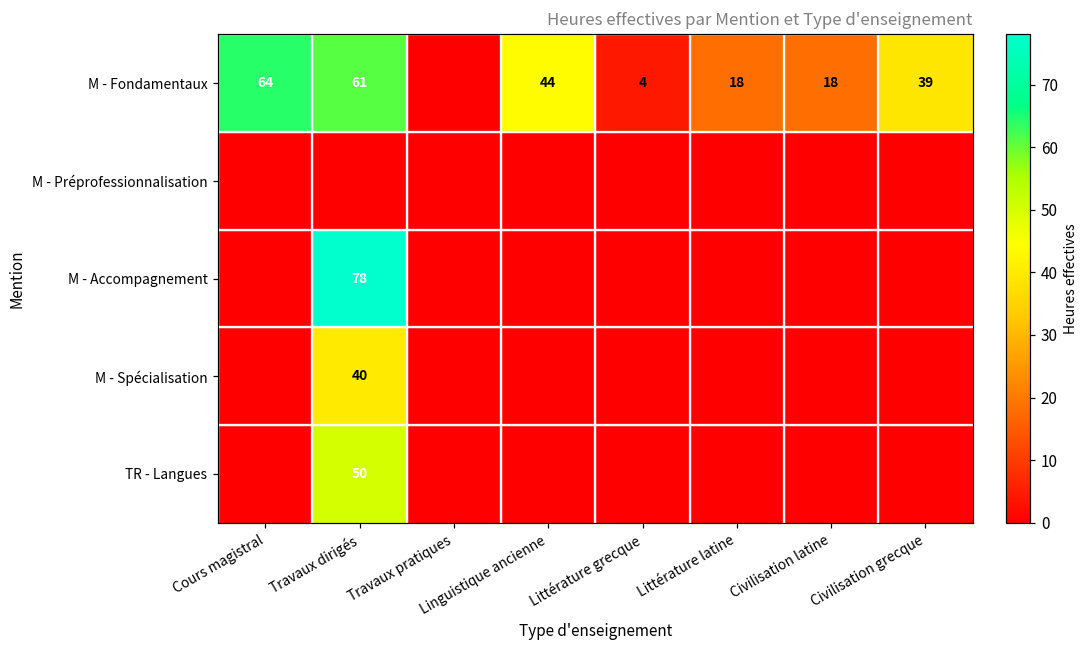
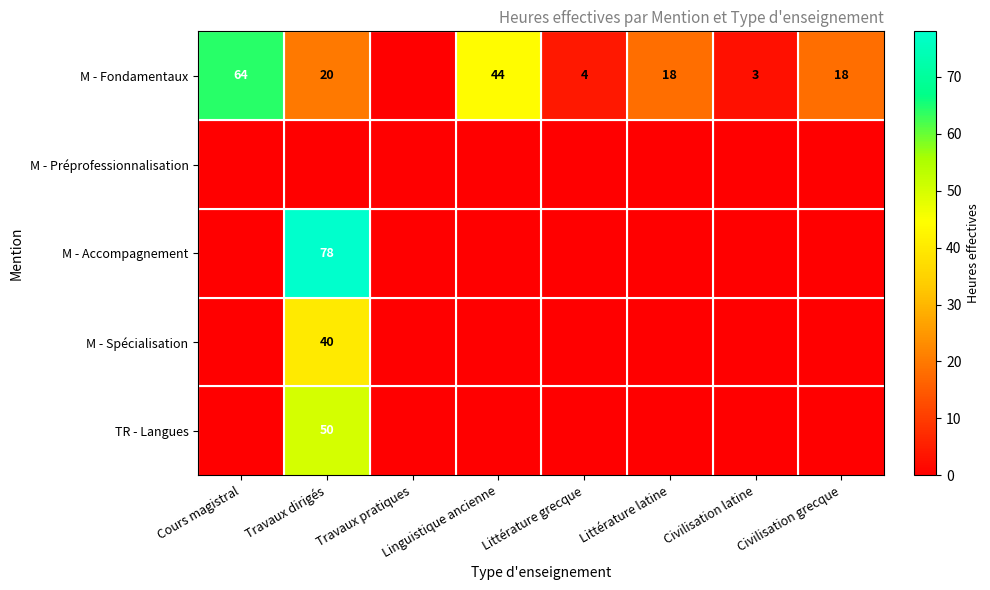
M - Fondamentaux, Travaux dirigés: 61 -> 20
M - Fondamentaux, Civilisation latine: 18 -> 3
M - Fondamentaux, Civilisation grecque: 39 -> 18
